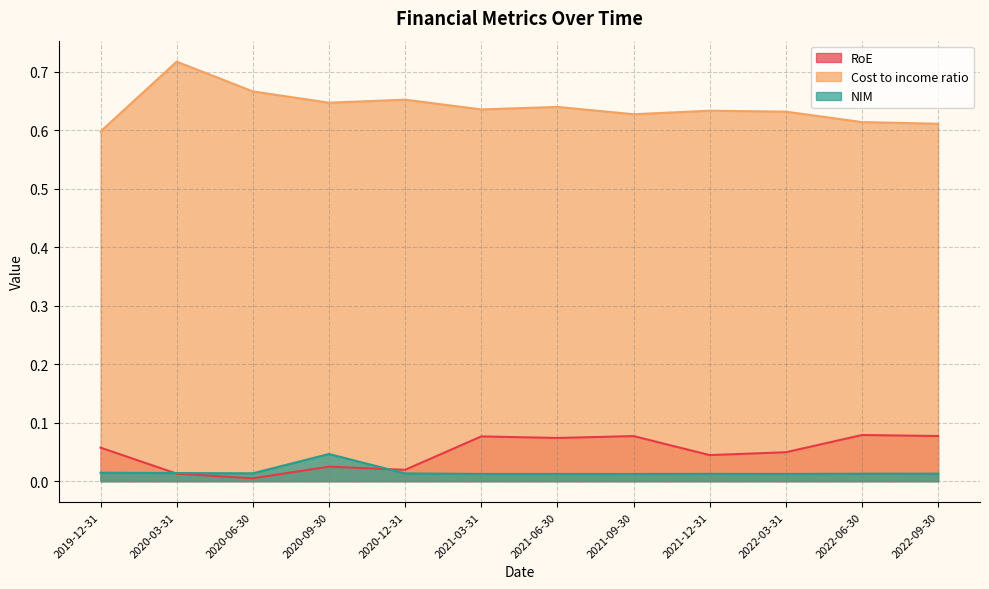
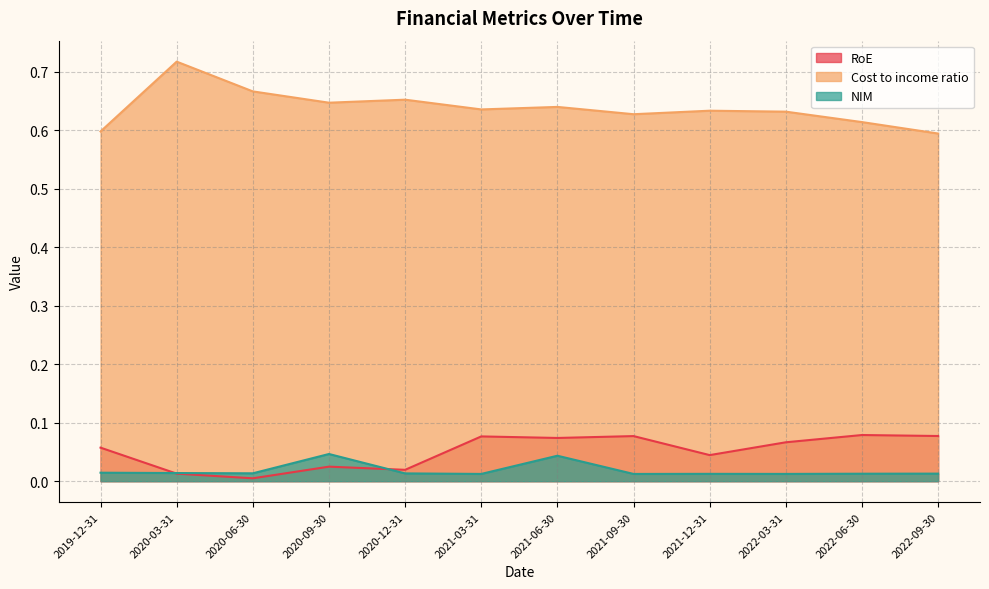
NIM, 2021-06-30: 0.01 -> 0.04
RoE, 2022-03-31: 0.05 -> 0.07
Cost to income ratio, 2022-09-30: 0.61 -> 0.59
